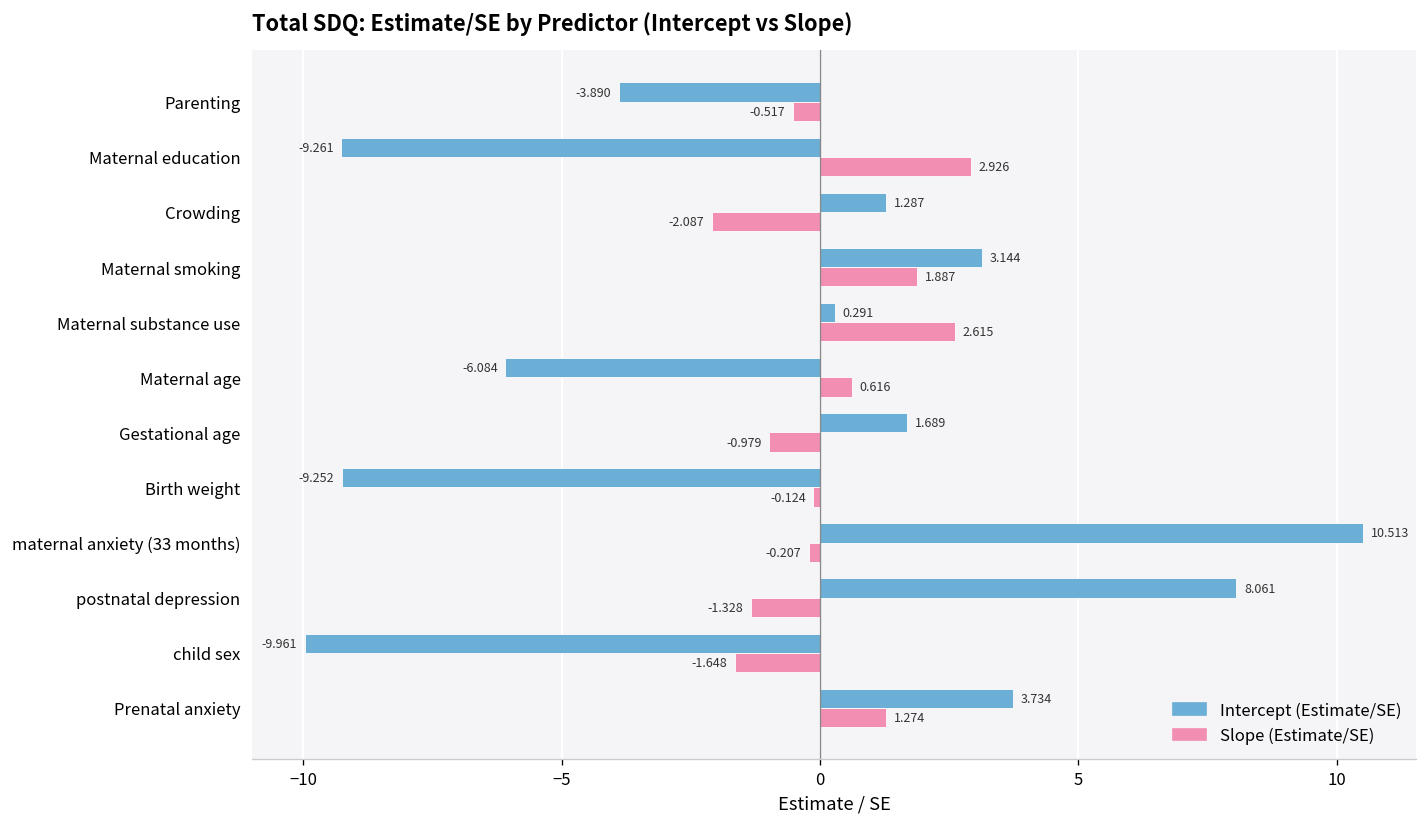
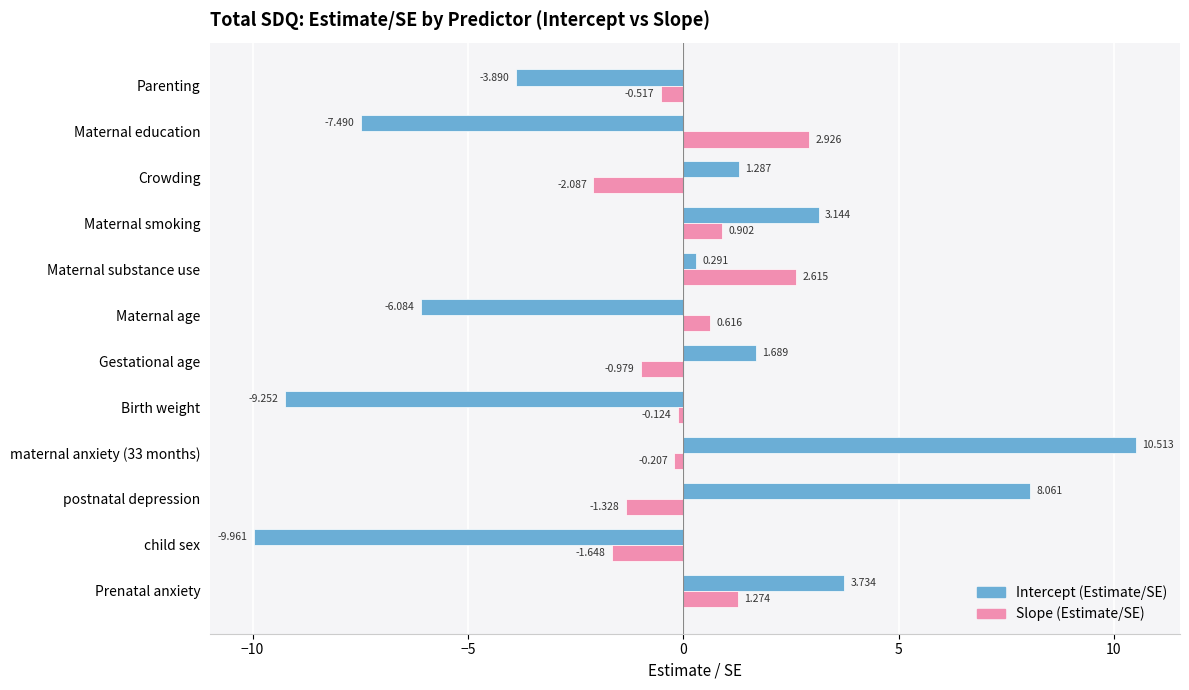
Intercept (Estimate/SE), Maternal education: -9.261 -> -7.490
Slope (Estimate/SE), Maternal smoking: 1.887 -> 0.902
